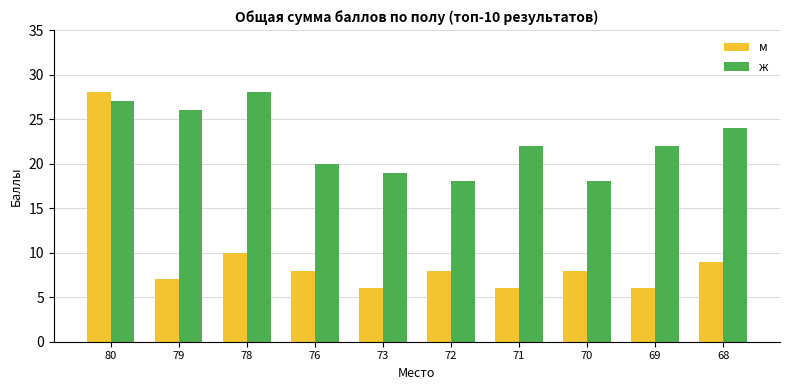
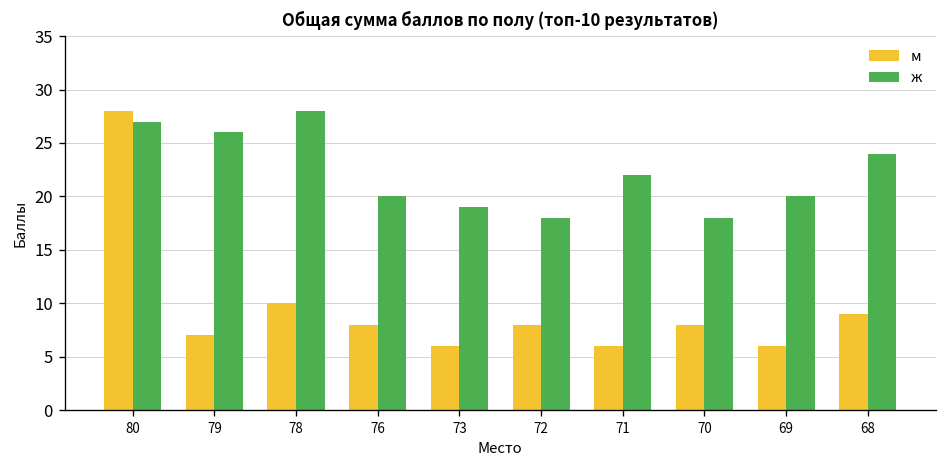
ж, 69: 22 -> 20
